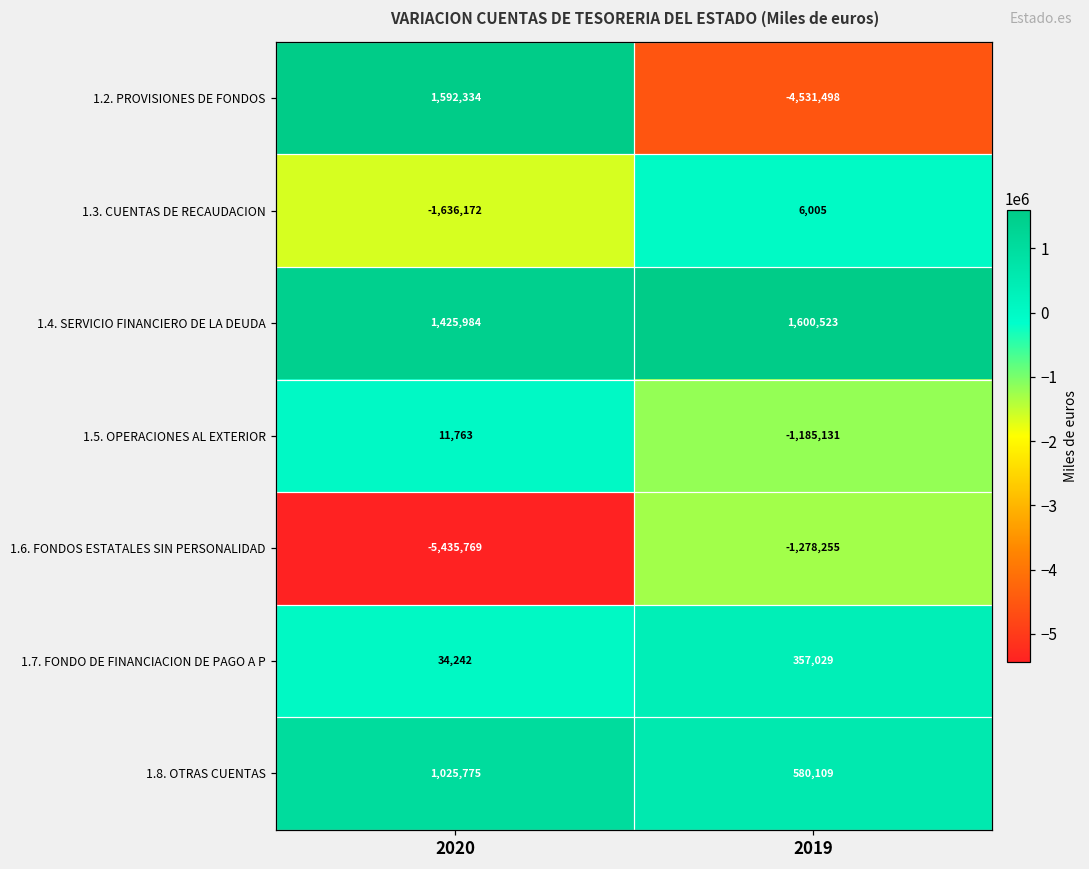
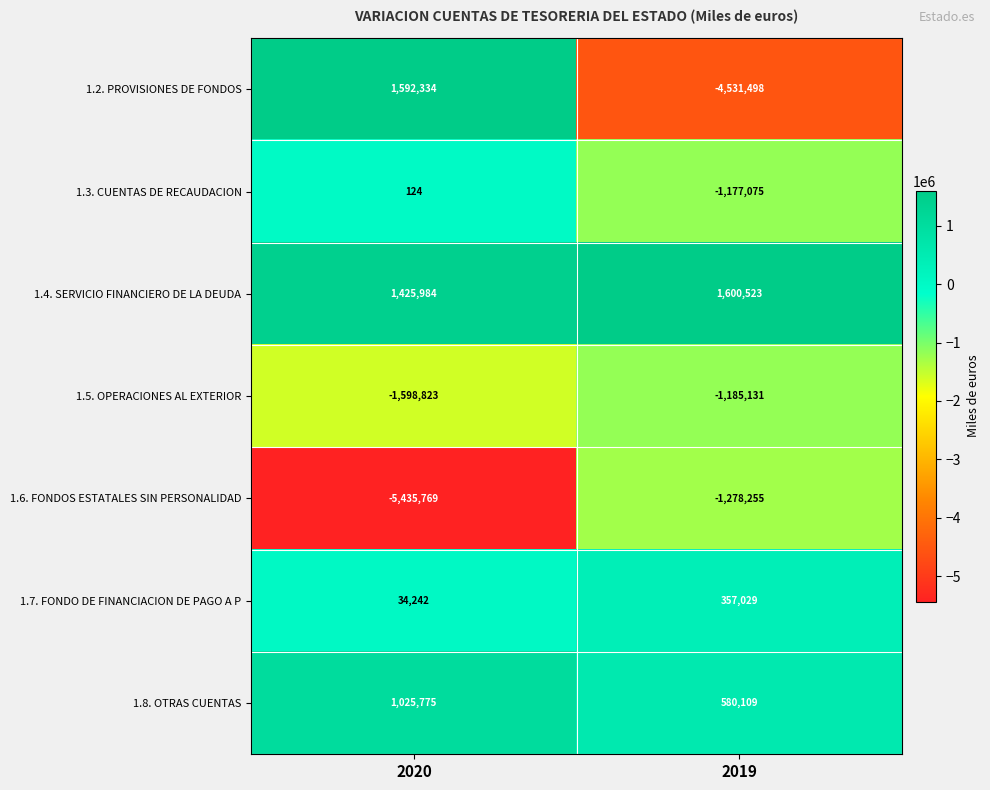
1.3. CUENTAS DE RECAUDACION, 2020: -1,636,172 -> 124
1.3. CUENTAS DE RECAUDACION, 2019: 6,005 -> -1,177,075
1.5. OPERACIONES AL EXTERIOR, 2020: 11,763 -> -1,598,823
